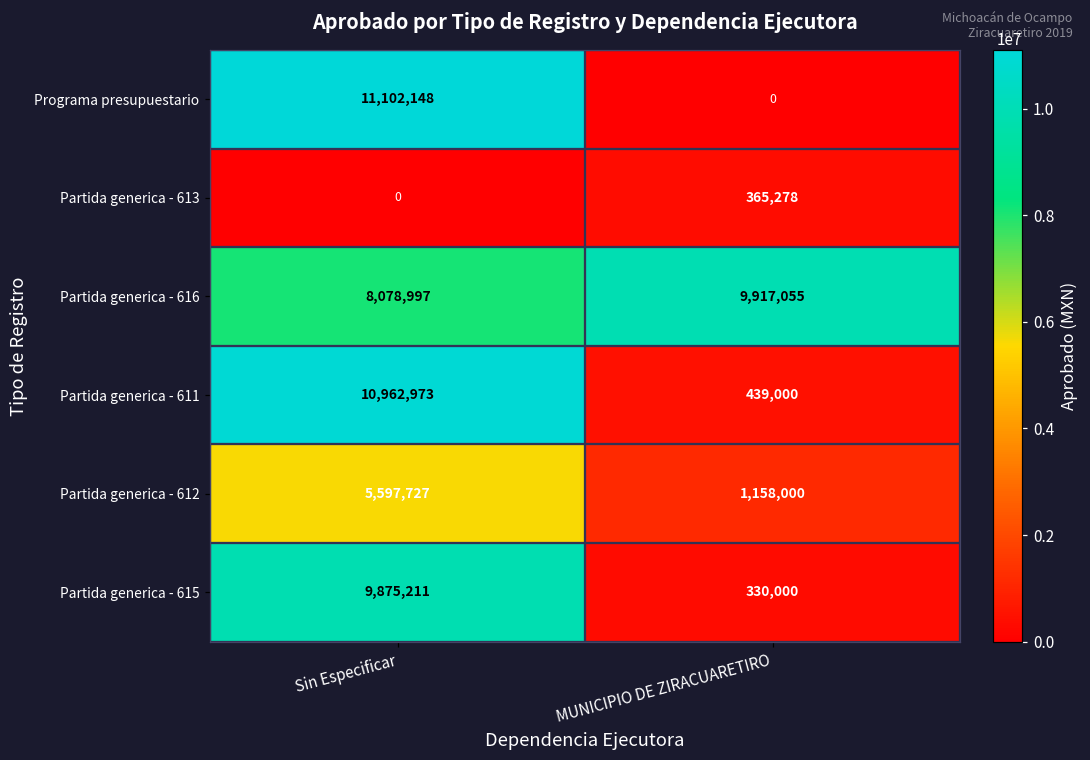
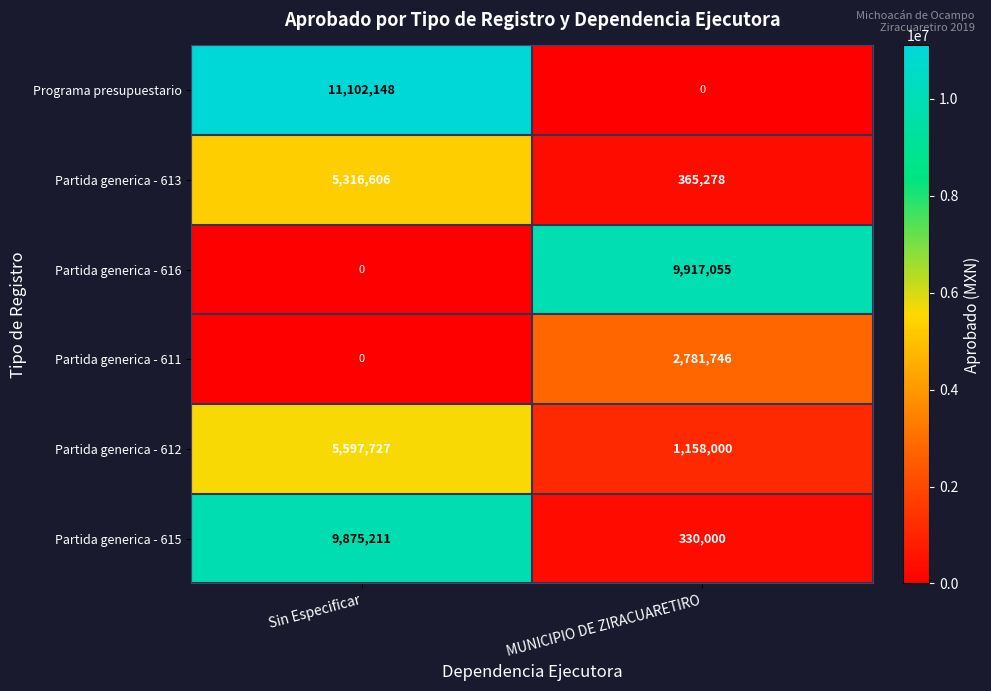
Partida generica - 613, Sin Especificar: 0 -> 5,316,606
Partida generica - 616, Sin Especificar: 8,078,997 -> 0
Partida generica - 611, Sin Especificar: 10,962,973 -> 0
Partida generica - 611, MUNICIPIO DE ZIRACUARETIRO: 439,000 -> 2,781,746
